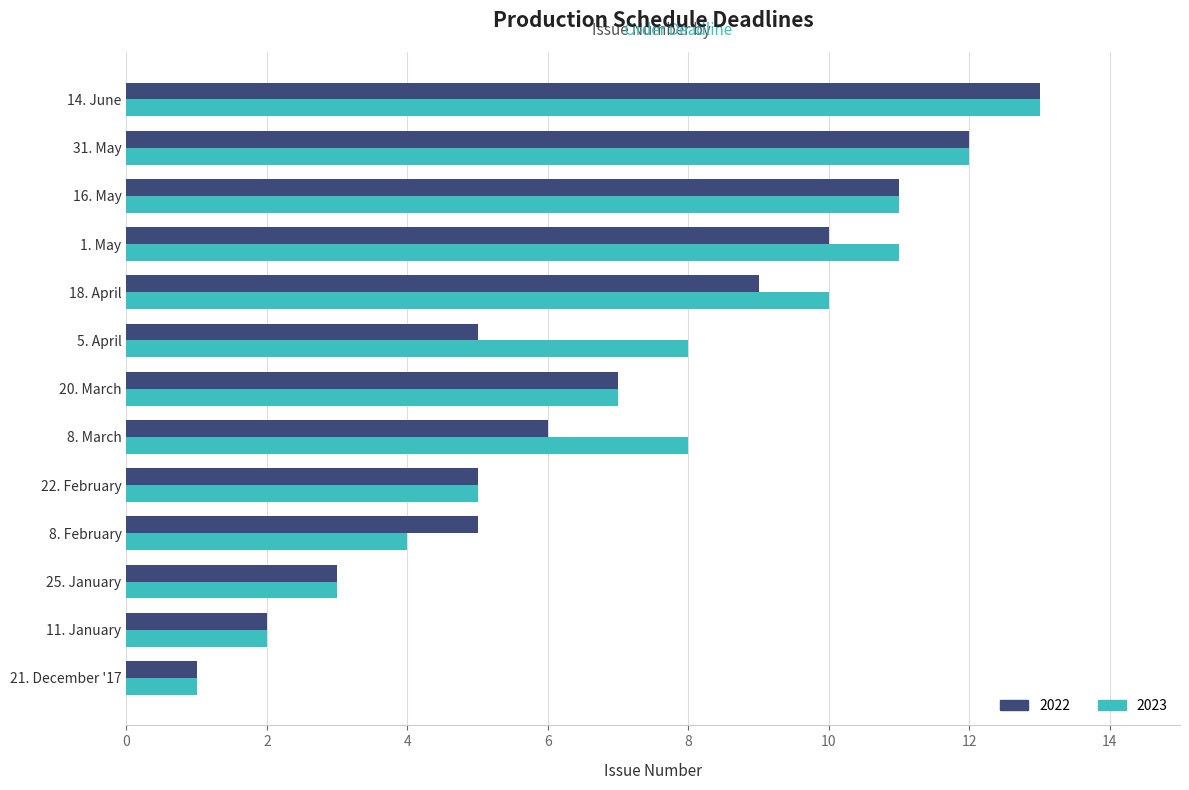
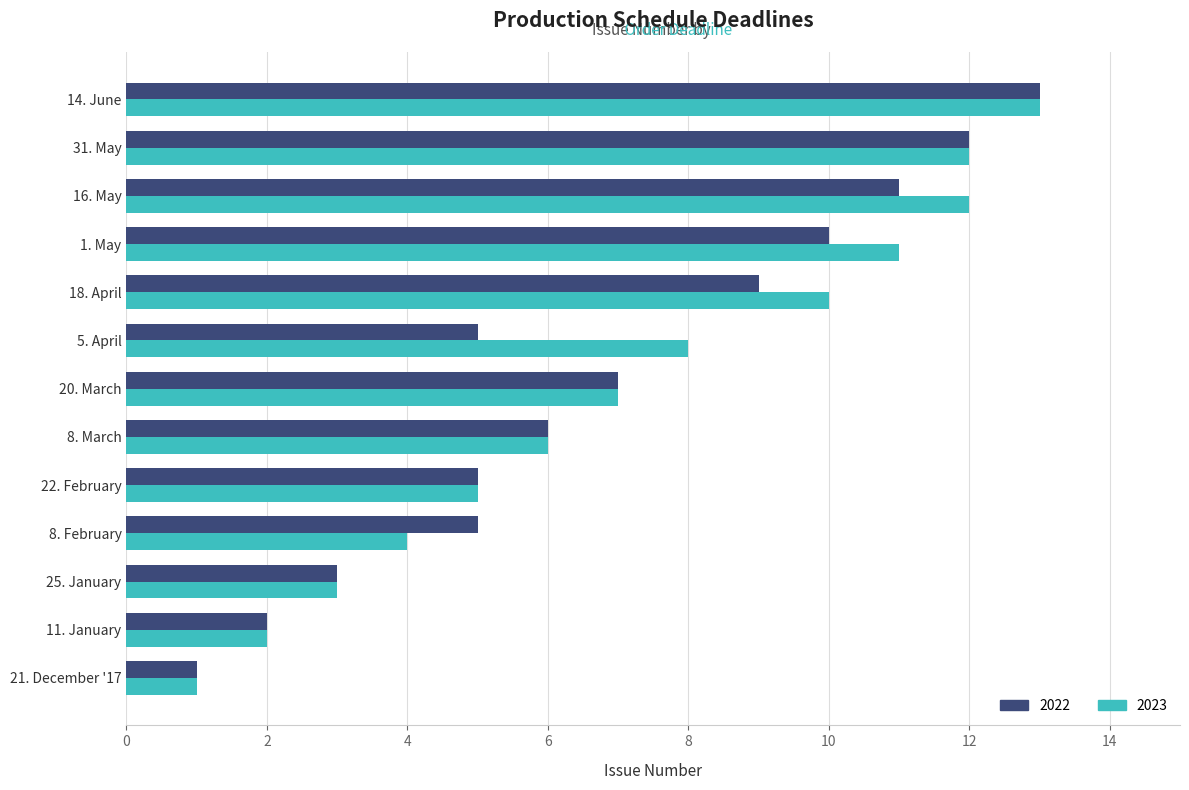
2023, 16. May: 11 -> 12
2023, 8. March: 8 -> 6
